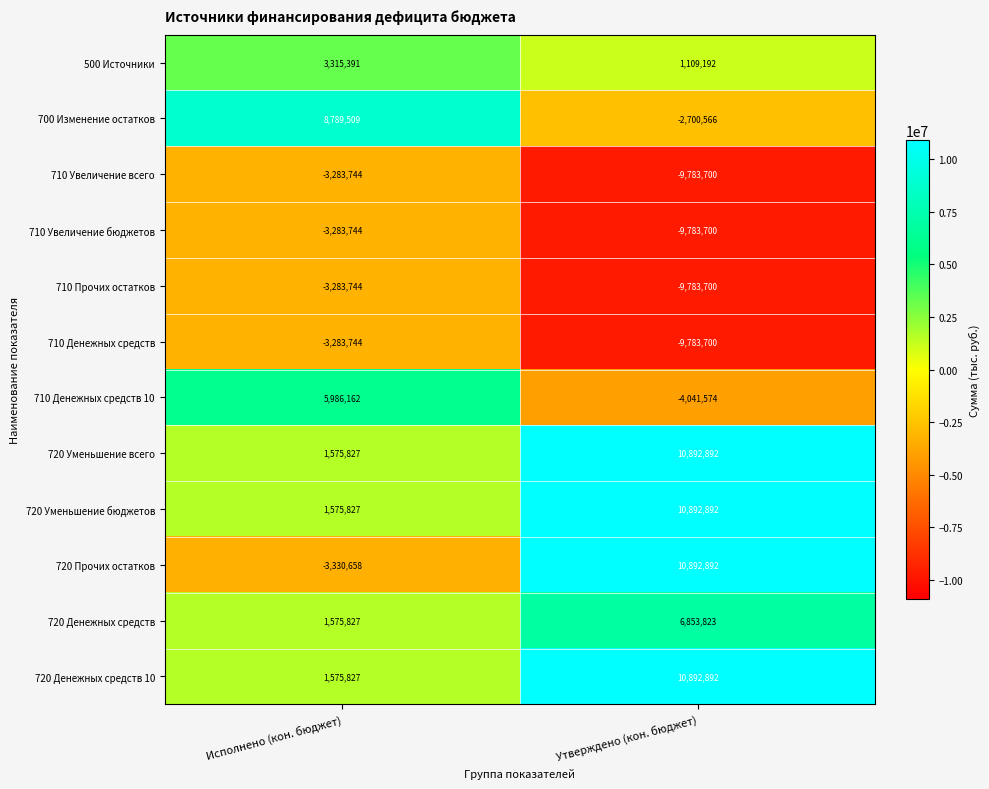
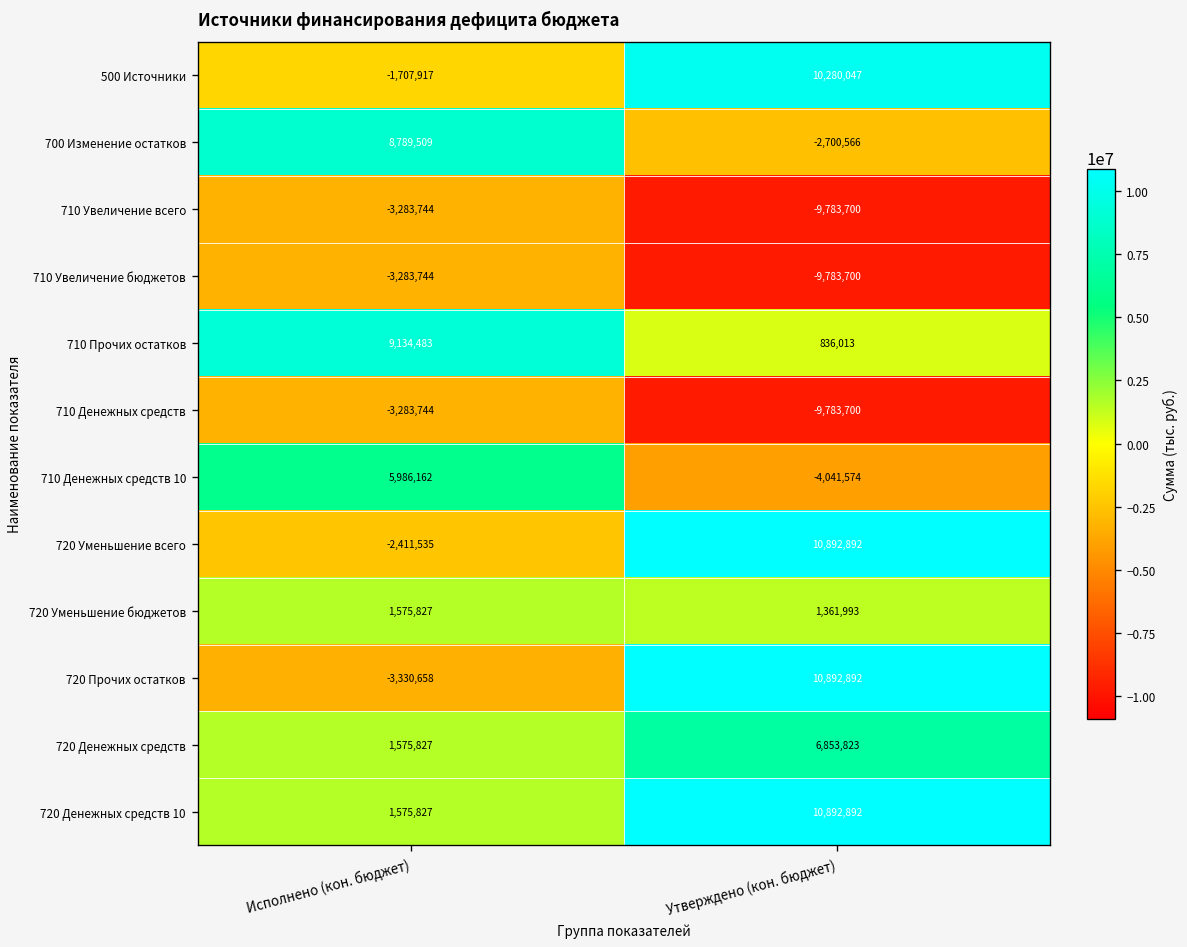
500 Источники, Исполнено (кон. бюджет): 3,315,391 -> -1,707,917
500 Источники, Утверждено (кон. бюджет): 1,109,192 -> 10,280,047
710 Прочих остатков, Исполнено (кон. бюджет): -3,283,744 -> 9,134,483
710 Прочих остатков, Утверждено (кон. бюджет): -9,783,700 -> 836,013
720 Уменьшение всего, Исполнено (кон. бюджет): 1,575,827 -> -2,411,535
720 Уменьшение бюджетов, Утверждено (кон. бюджет): 10,892,892 -> 1,361,993
